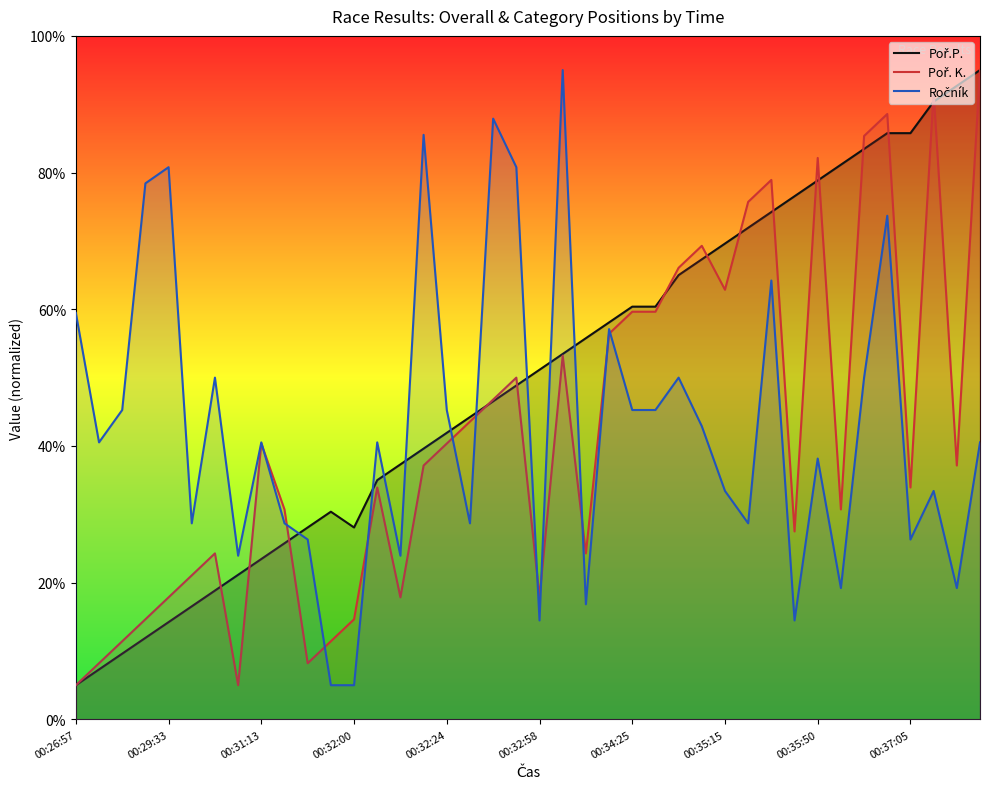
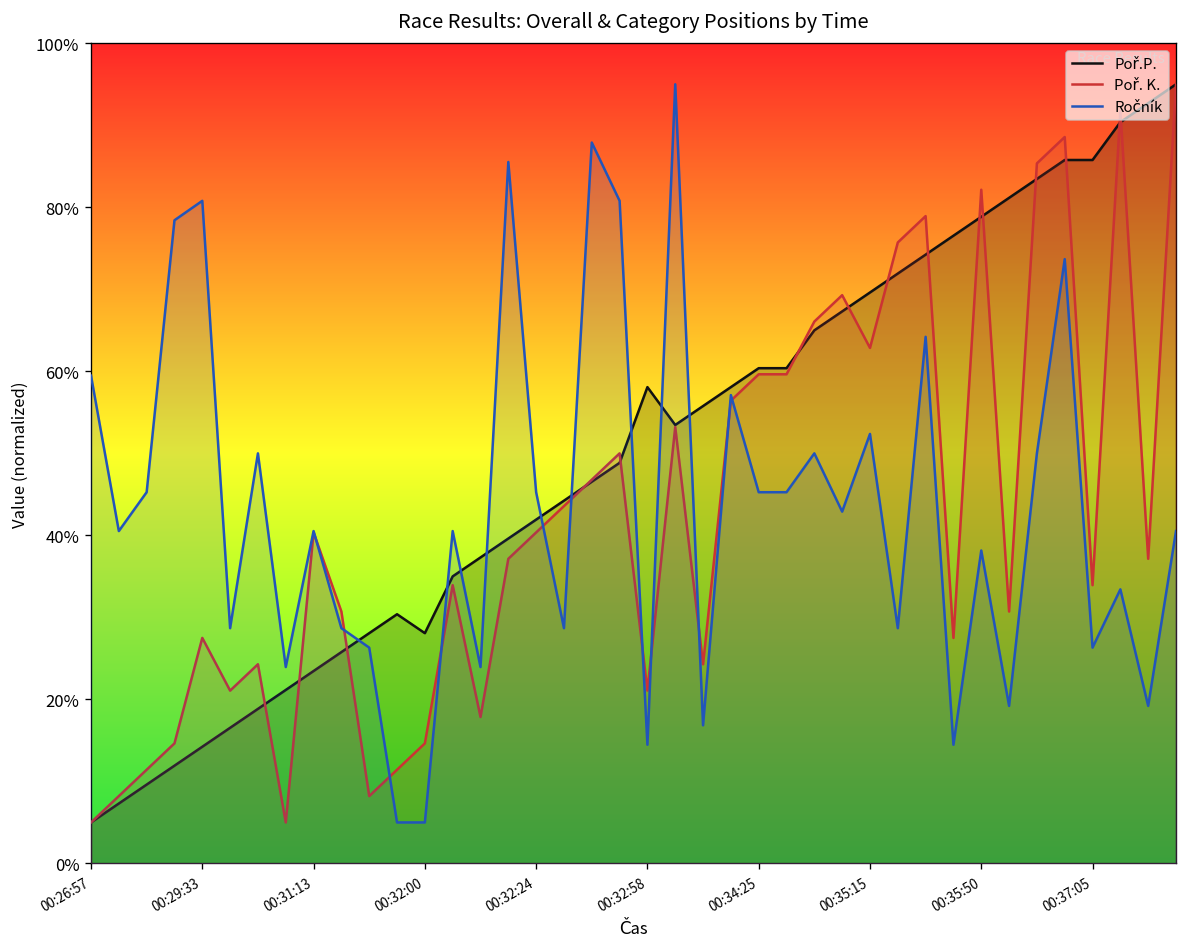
Poř. K., 00:29:33: 18% -> 28%
Poř.P., 00:32:58: 51% -> 58%
Poř. K., 00:32:58: 18% -> 21%
Ročník, 00:35:15: 33% -> 52%
